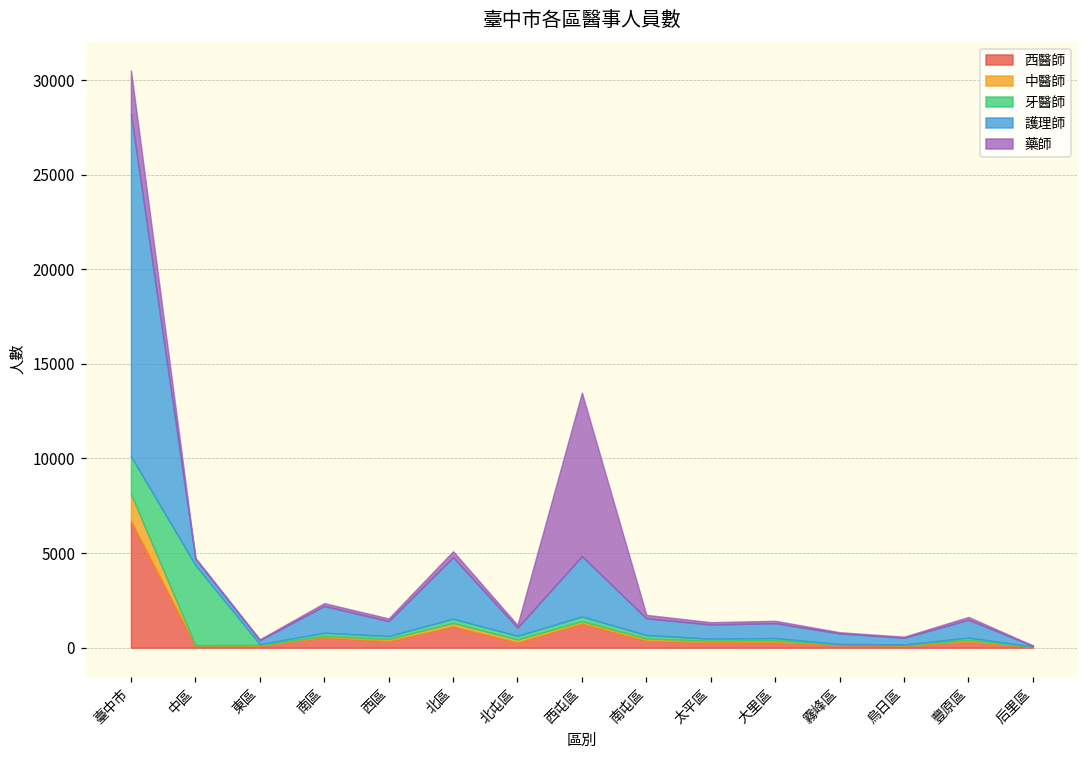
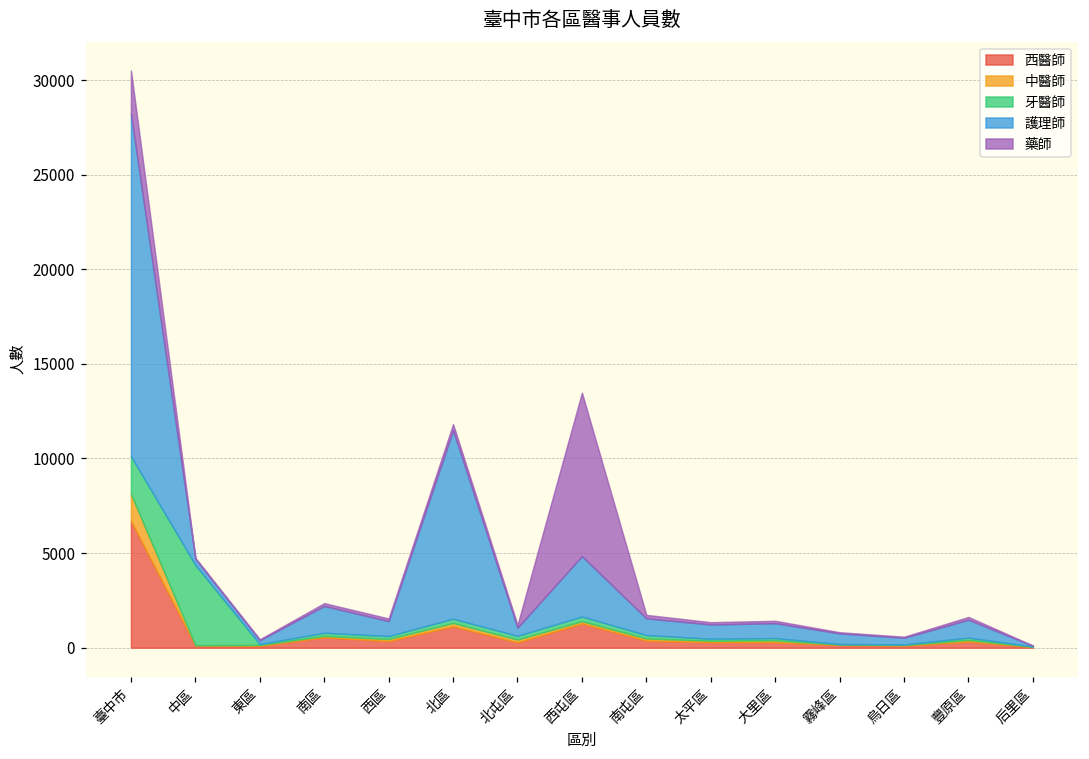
護理師, 北區: 3300 -> 10000
